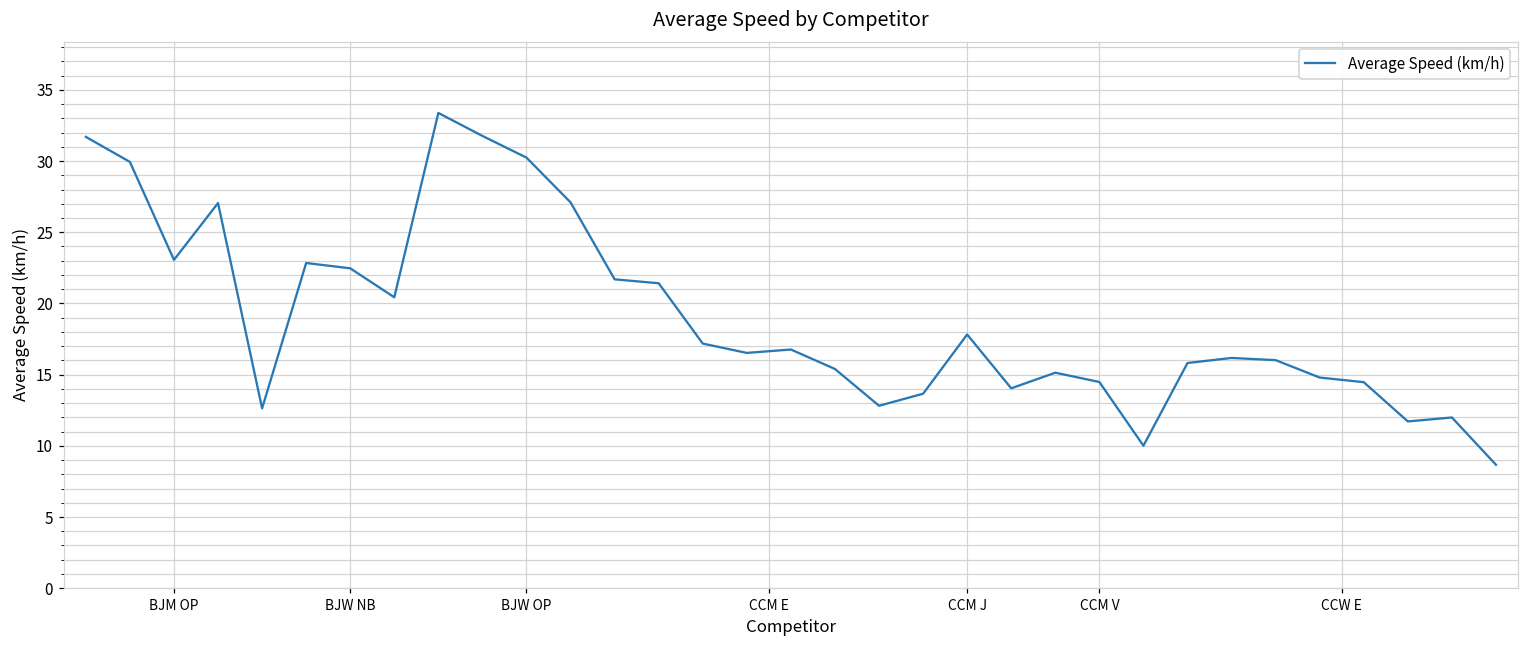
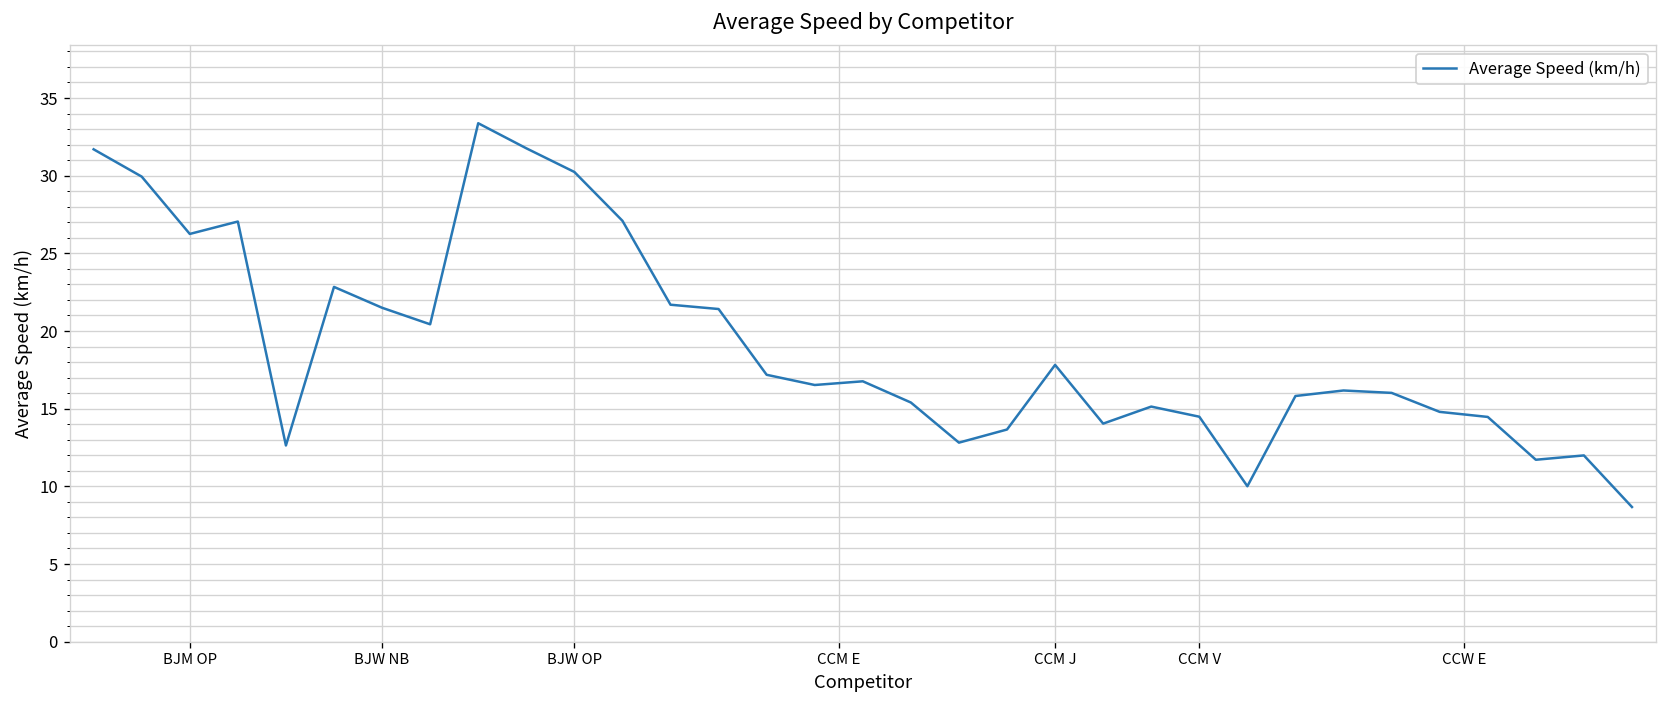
BJM OP: 23.1 -> 26.3
BJW NB: 22.5 -> 21.5
